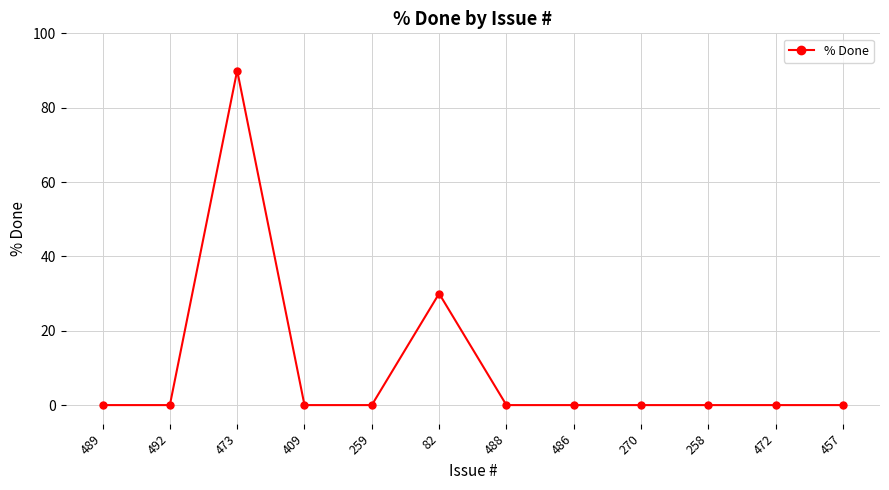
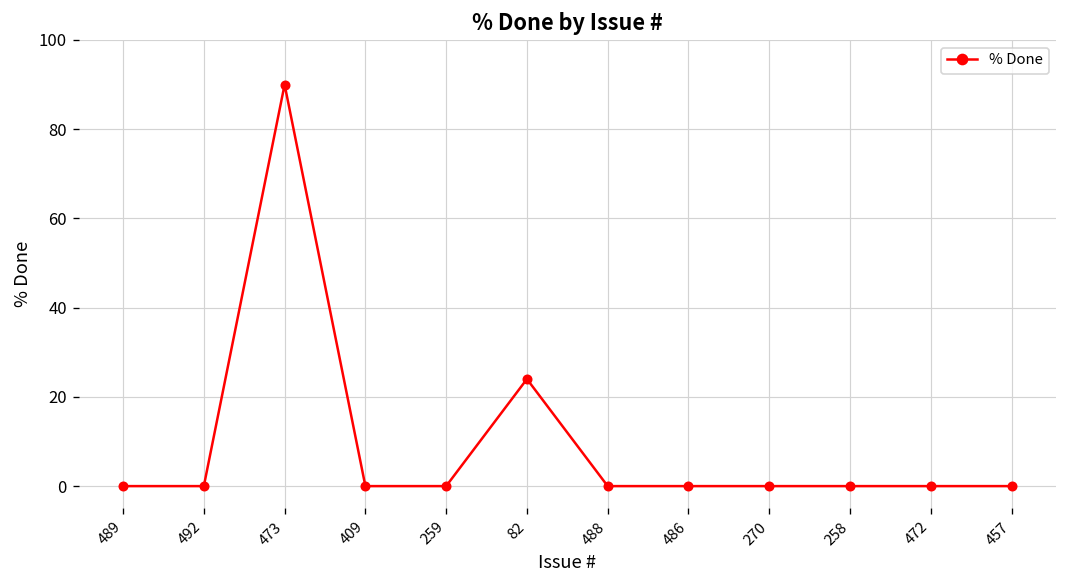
82: 30 -> 24
